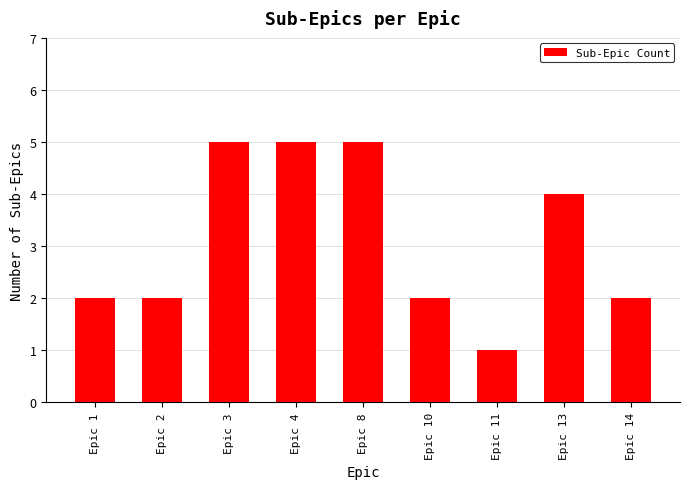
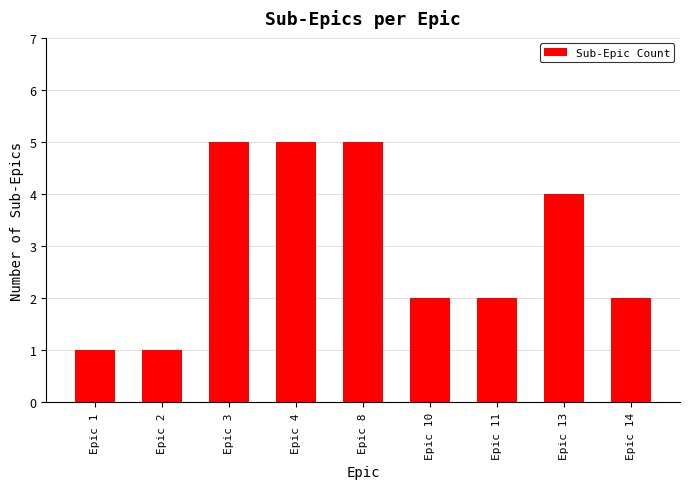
Epic 1: 2 -> 1
Epic 2: 2 -> 1
Epic 11: 1 -> 2
